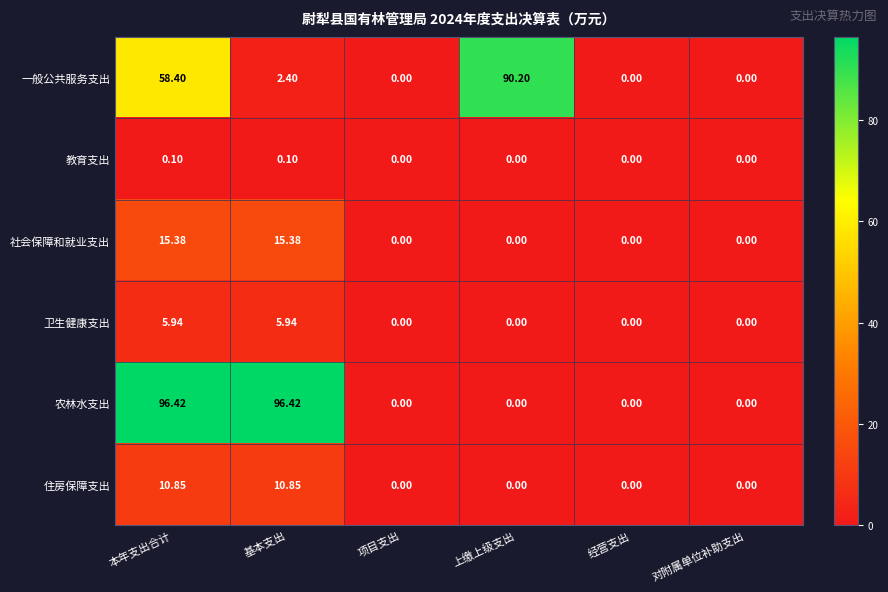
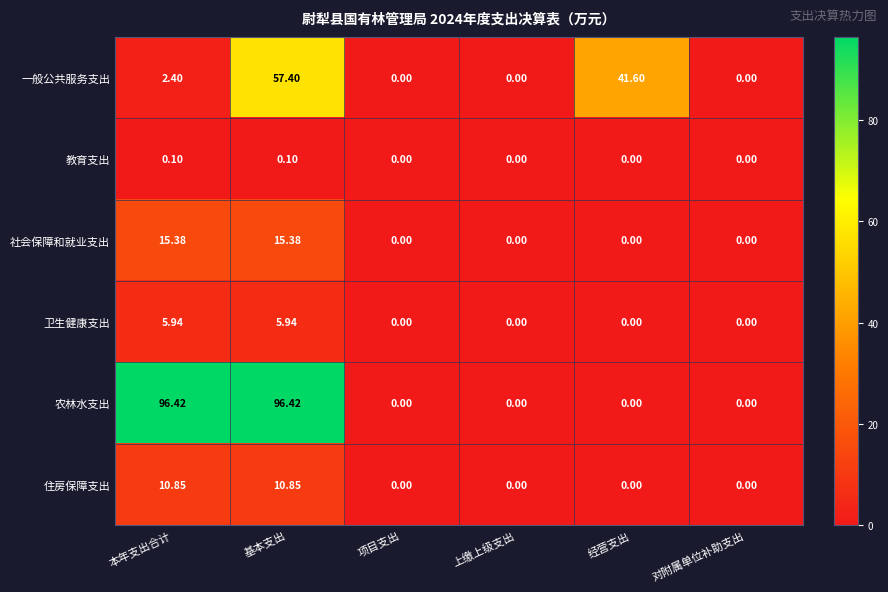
一般公共服务支出, 本年支出合计: 58.40 -> 2.40
一般公共服务支出, 基本支出: 2.40 -> 57.40
一般公共服务支出, 上缴上级支出: 90.20 -> 0.00
一般公共服务支出, 经营支出: 0.00 -> 41.60
